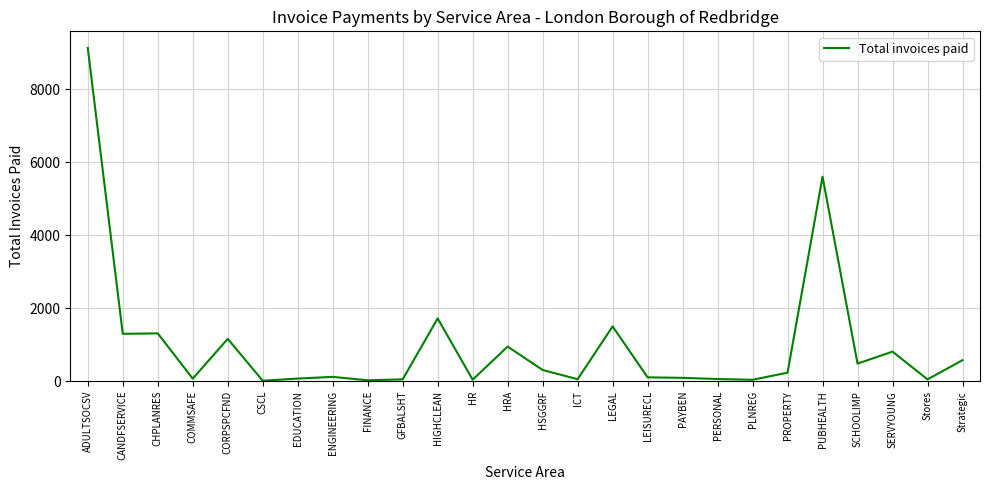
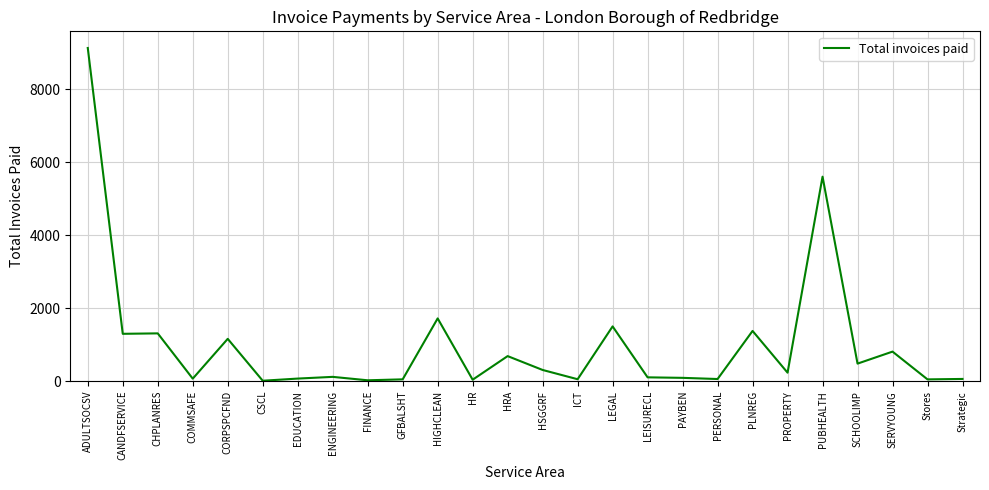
HRA: 900 -> 700
PLNREG: 0 -> 1400
Strategic: 600 -> 100
